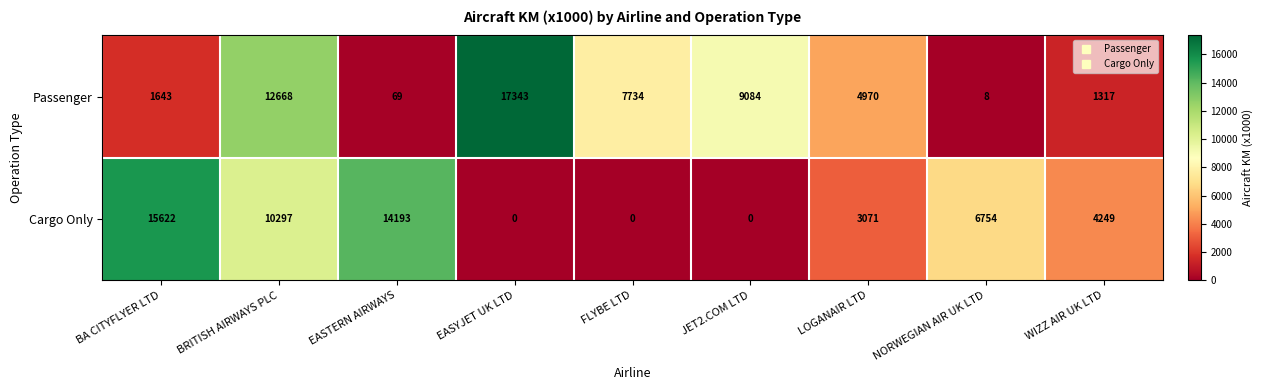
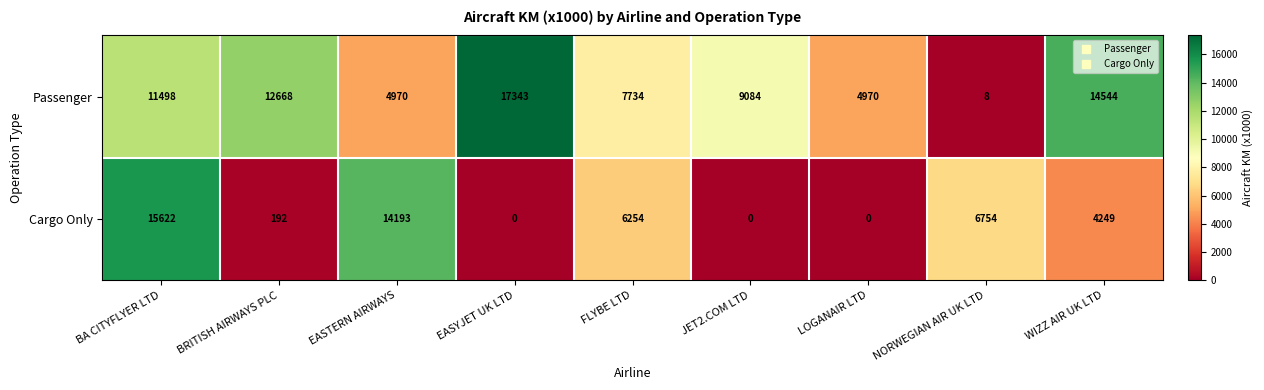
Passenger, BA CITYFLYER LTD: 1643 -> 11498
Passenger, EASTERN AIRWAYS: 69 -> 4970
Passenger, WIZZ AIR UK LTD: 1317 -> 14544
Cargo Only, BRITISH AIRWAYS PLC: 10297 -> 192
Cargo Only, FLYBE LTD: 0 -> 6254
Cargo Only, LOGANAIR LTD: 3071 -> 0
